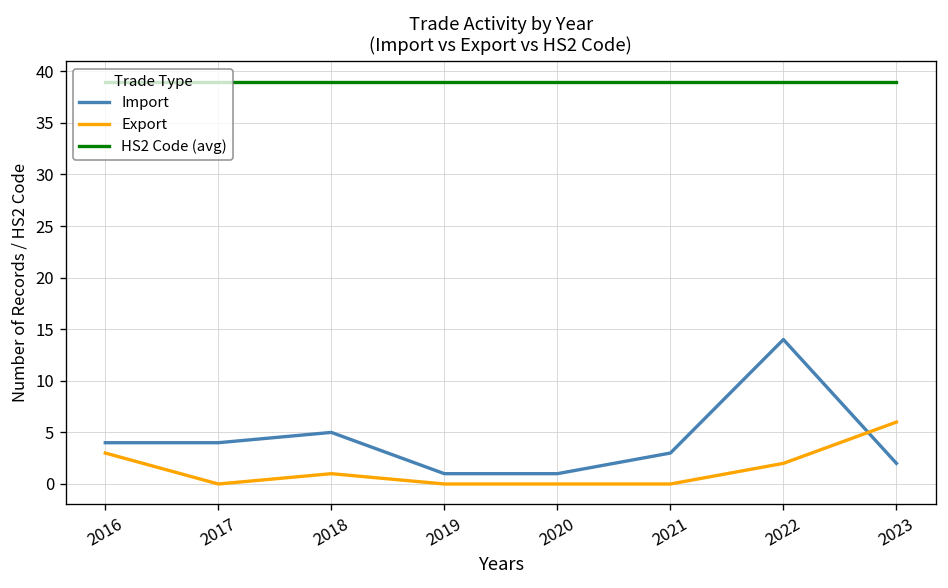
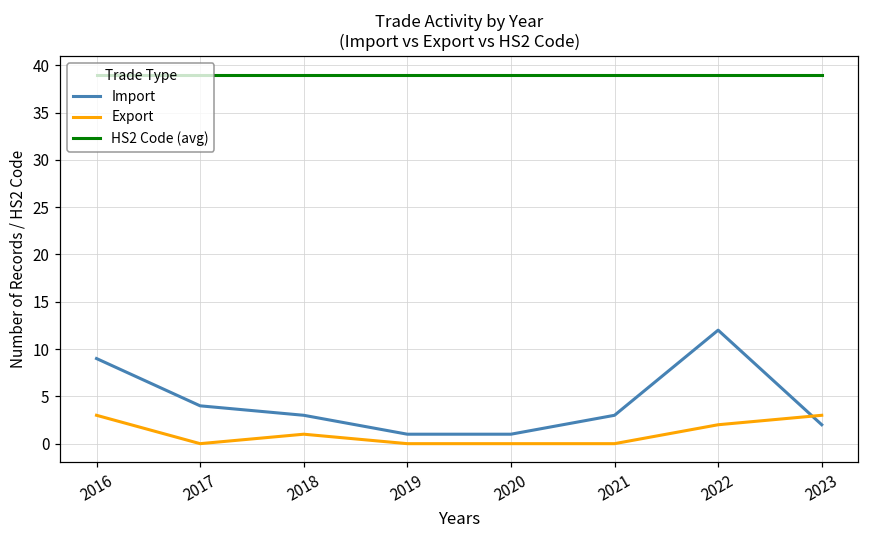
Import, 2016: 4 -> 9
Import, 2018: 5 -> 3
Import, 2022: 14 -> 12
Export, 2023: 6 -> 3
